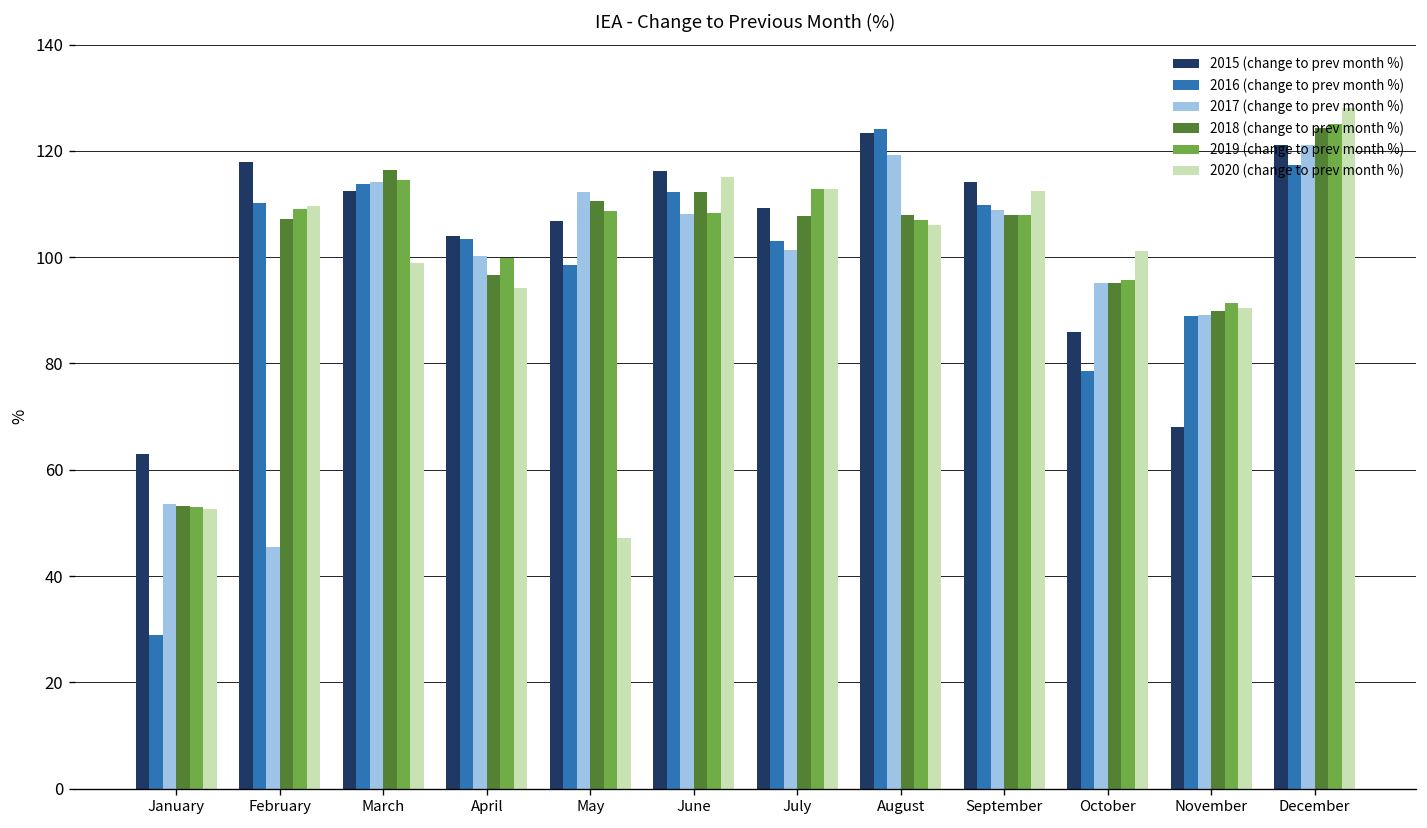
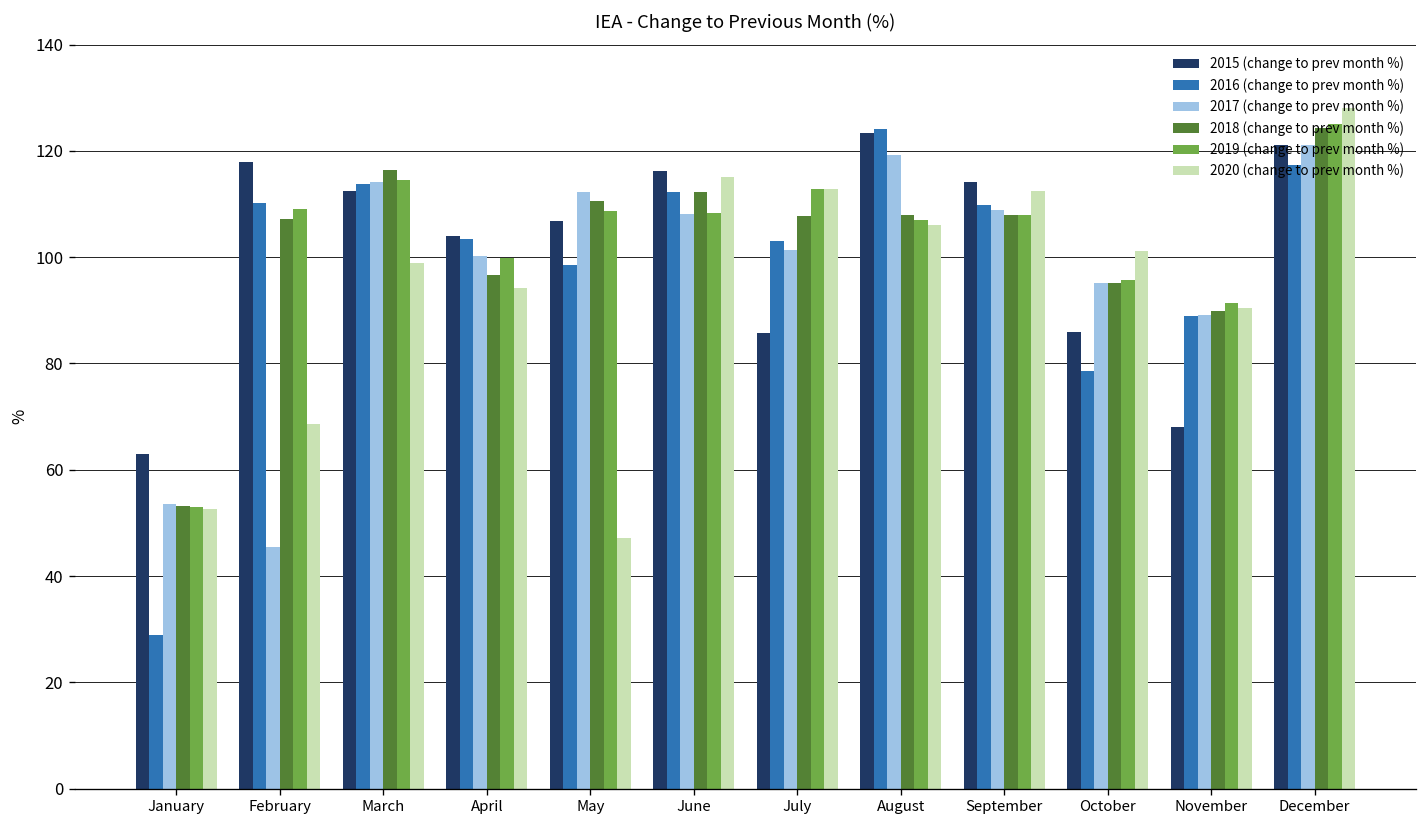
2020 (change to prev month %), February: 110 -> 69
2015 (change to prev month %), July: 109 -> 86
